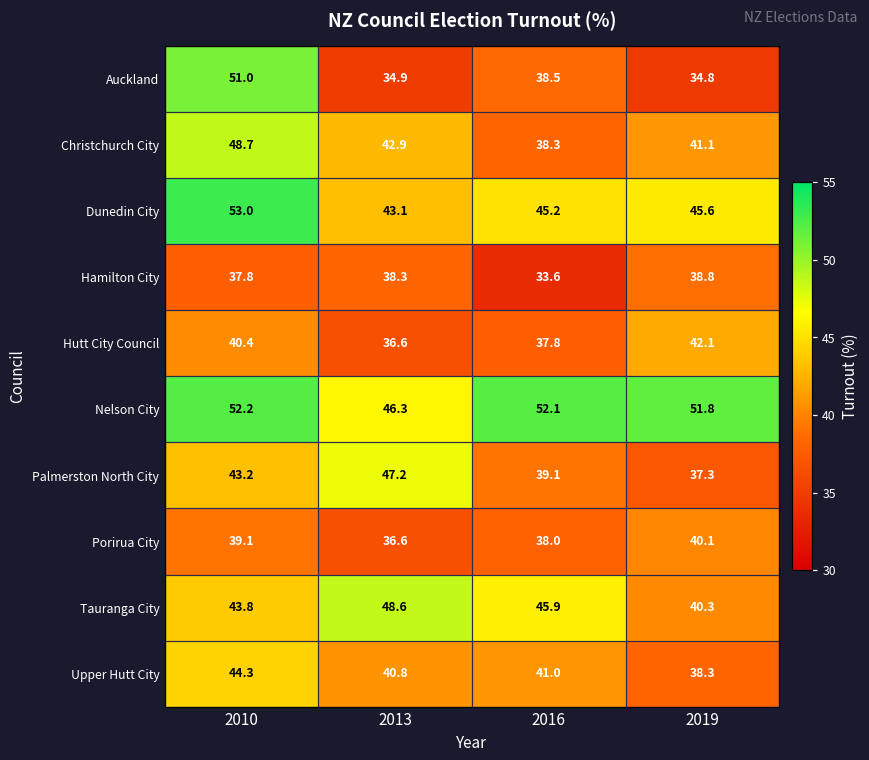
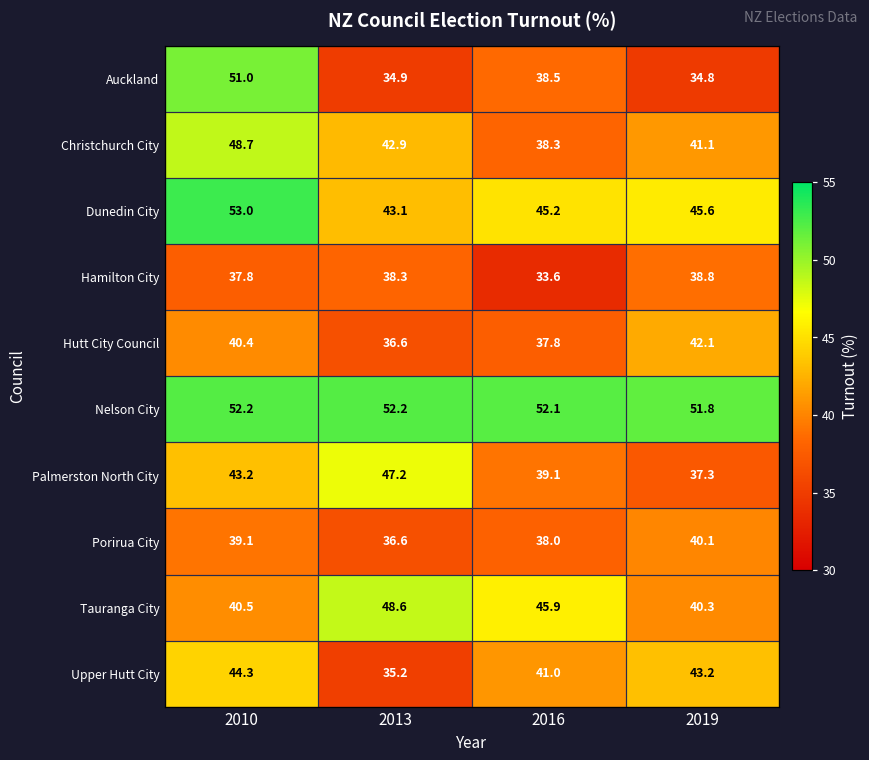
Nelson City, 2013: 46.3 -> 52.2
Tauranga City, 2010: 43.8 -> 40.5
Upper Hutt City, 2013: 40.8 -> 35.2
Upper Hutt City, 2019: 38.3 -> 43.2
